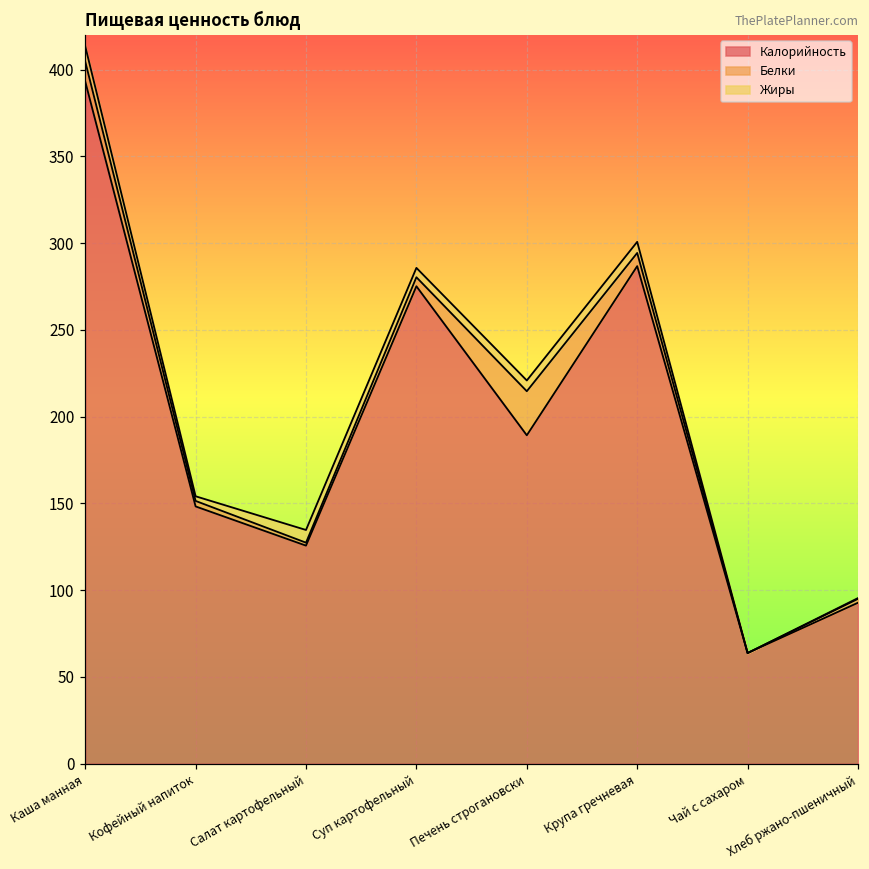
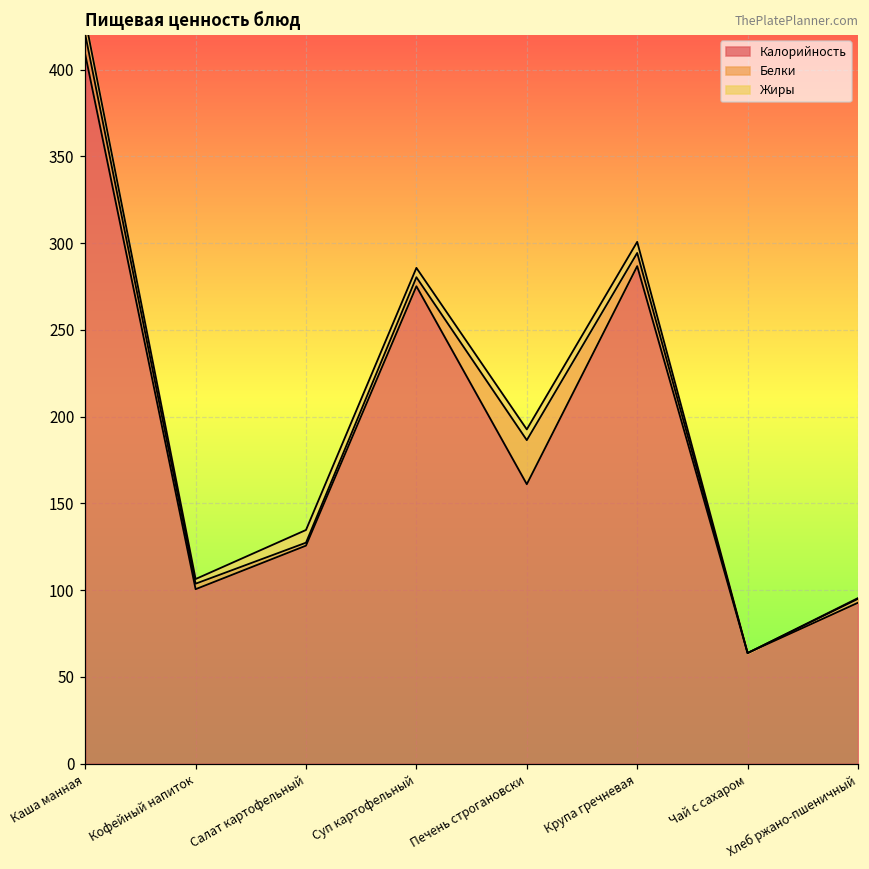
Калорийность, Каша манная: 393 -> 409
Калорийность, Кофейный напиток: 148 -> 101
Калорийность, Печень строгановски: 189 -> 161
